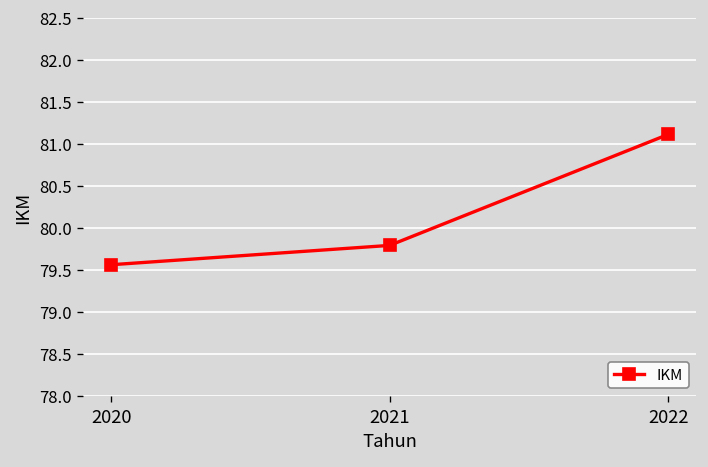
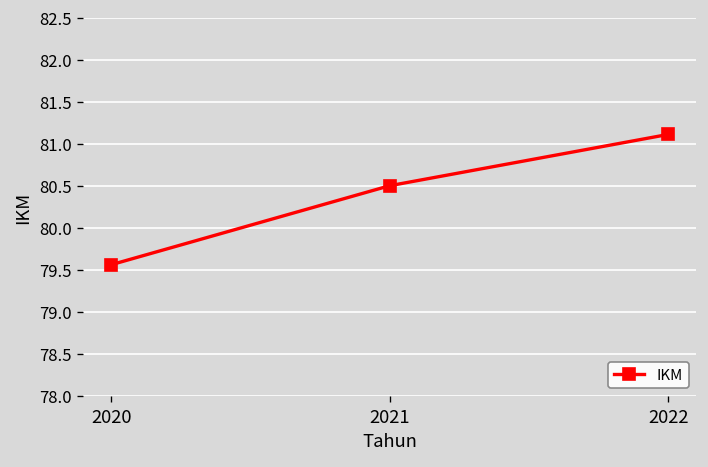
2021: 79.8 -> 80.5
